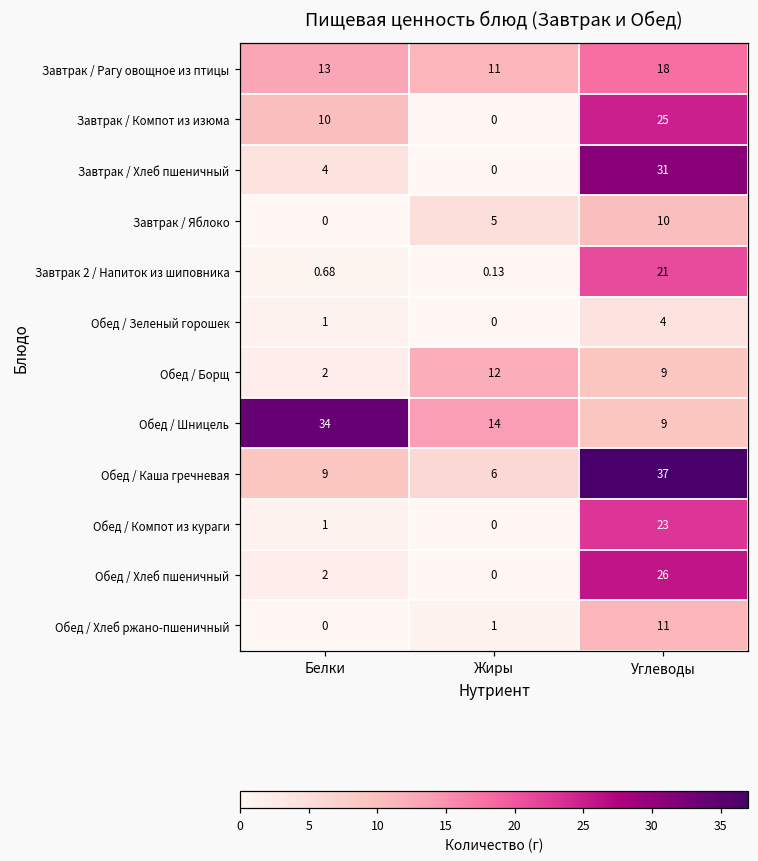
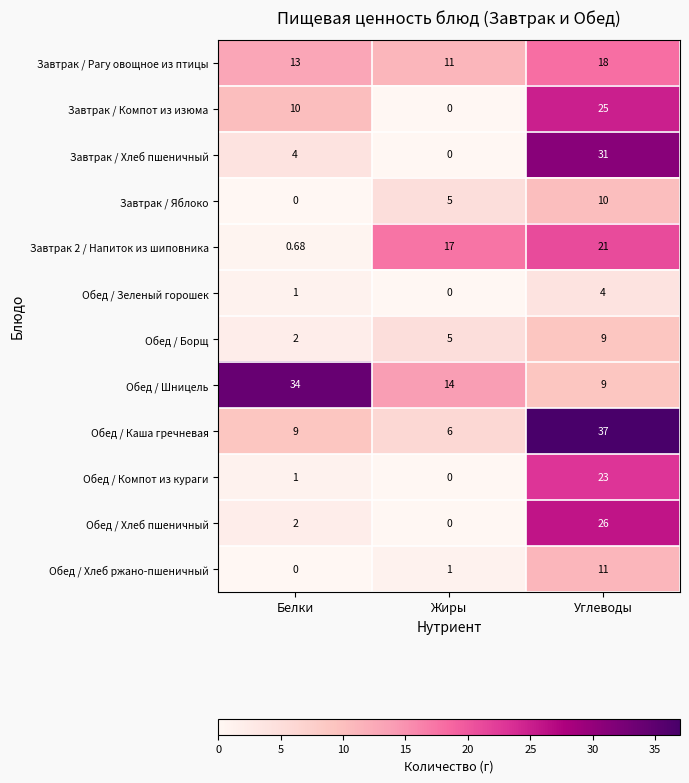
Завтрак 2 / Напиток из шиповника, Жиры: 0.13 -> 17
Обед / Борщ, Жиры: 12 -> 5
